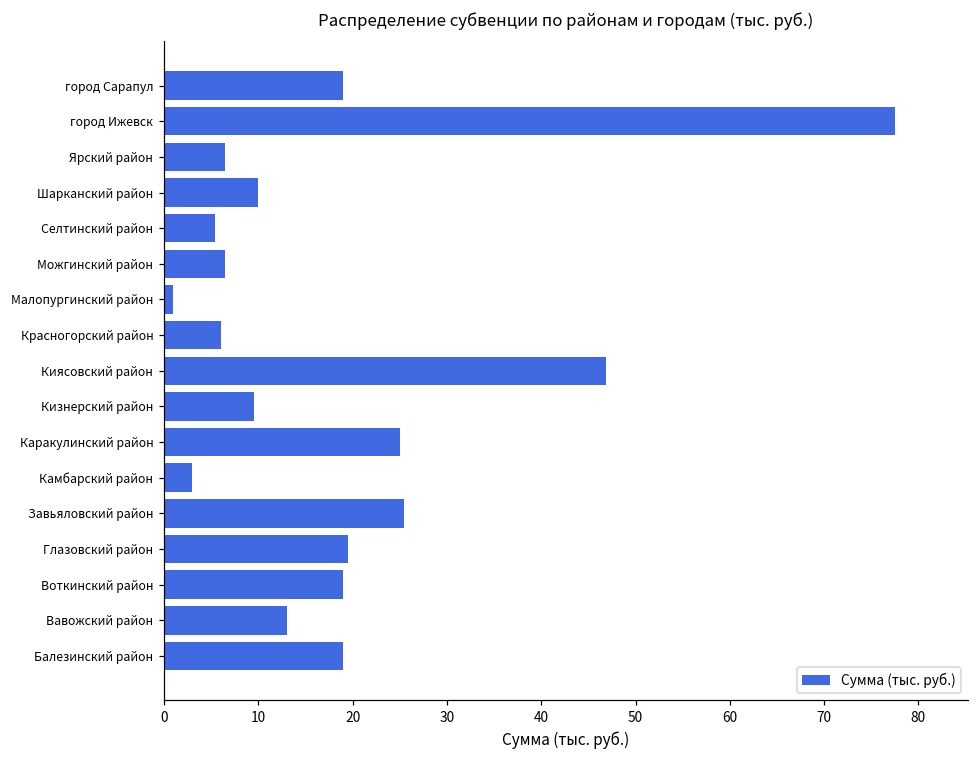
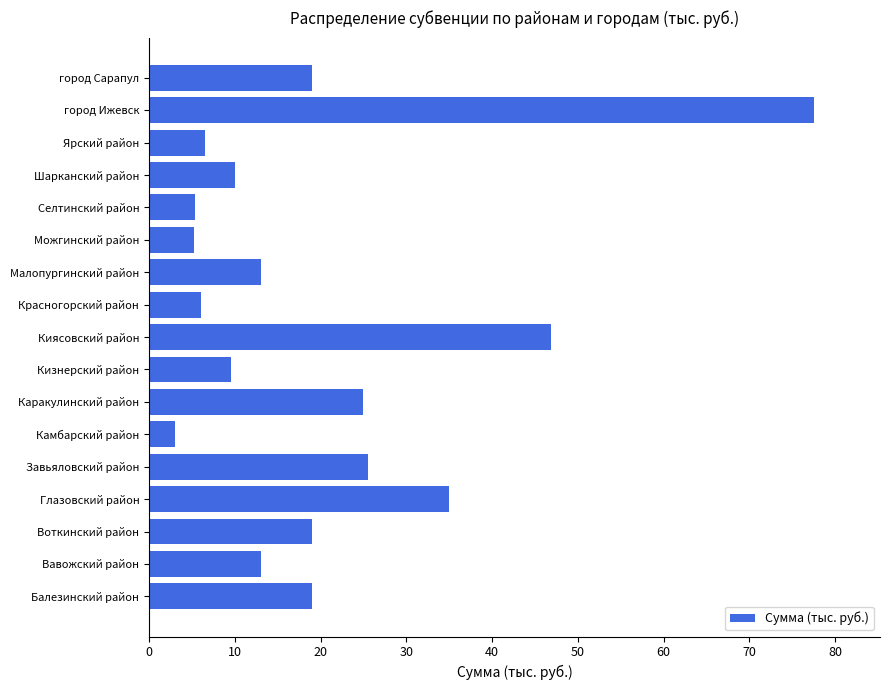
Можгинский район: 7 -> 5
Малопургинский район: 1 -> 13
Глазовский район: 20 -> 35
